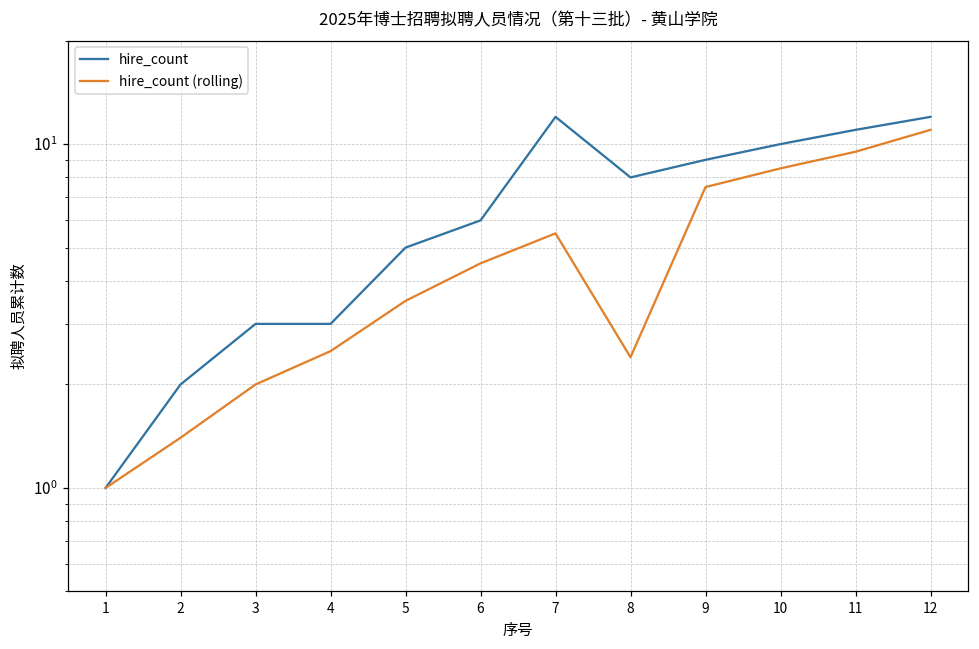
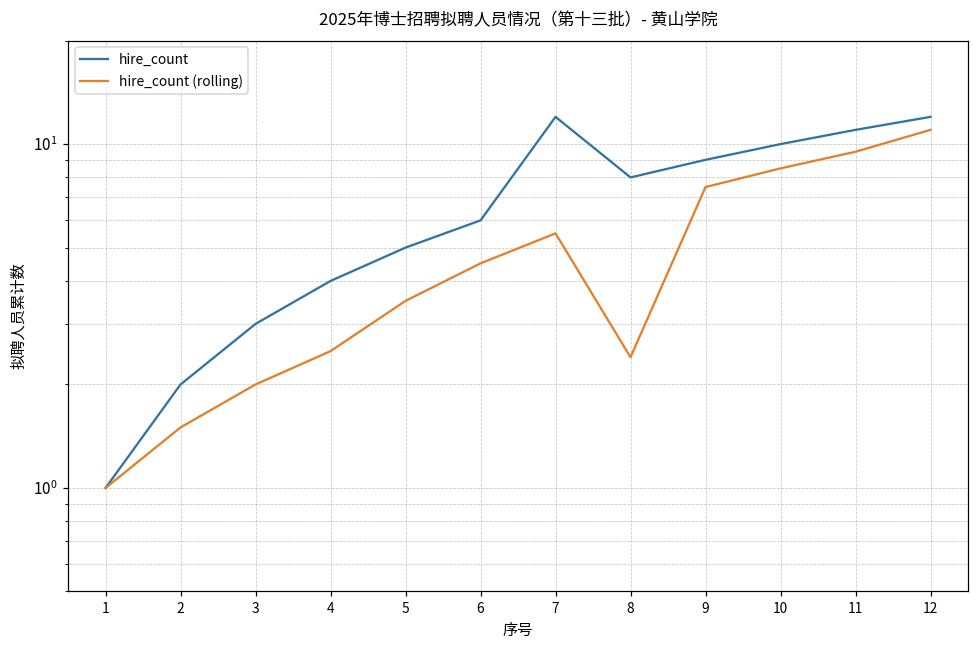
hire_count (rolling), 2: 1.4 -> 1.5
hire_count, 4: 3 -> 4
